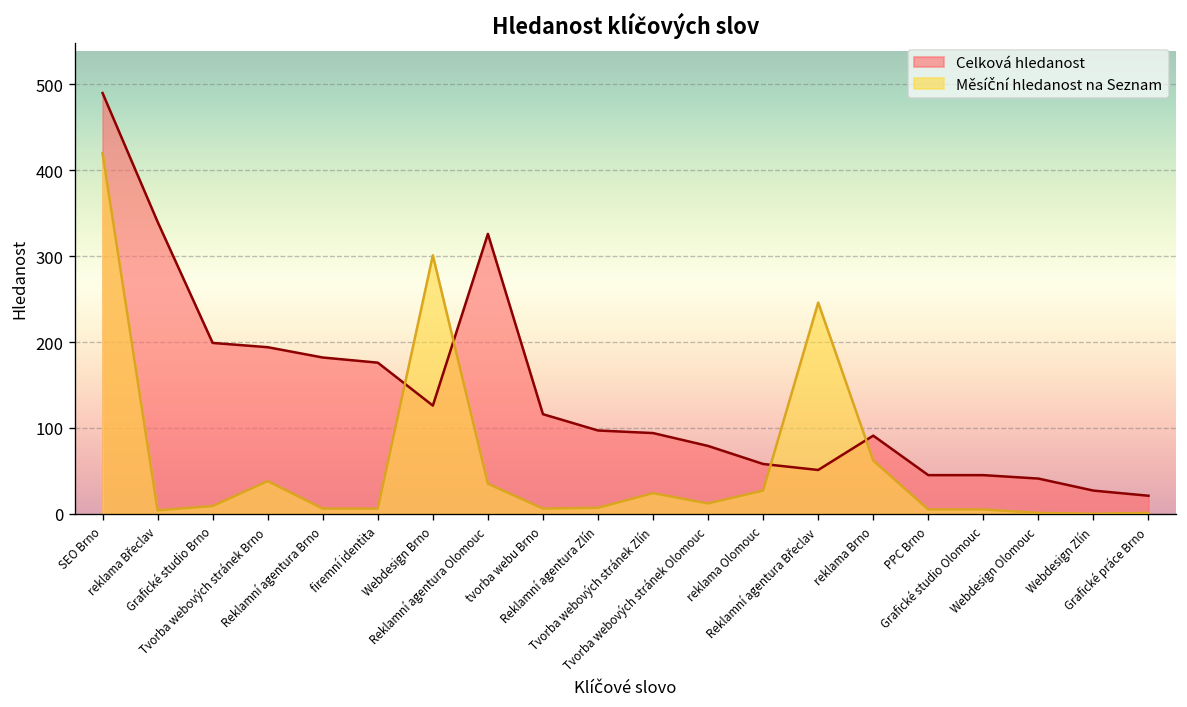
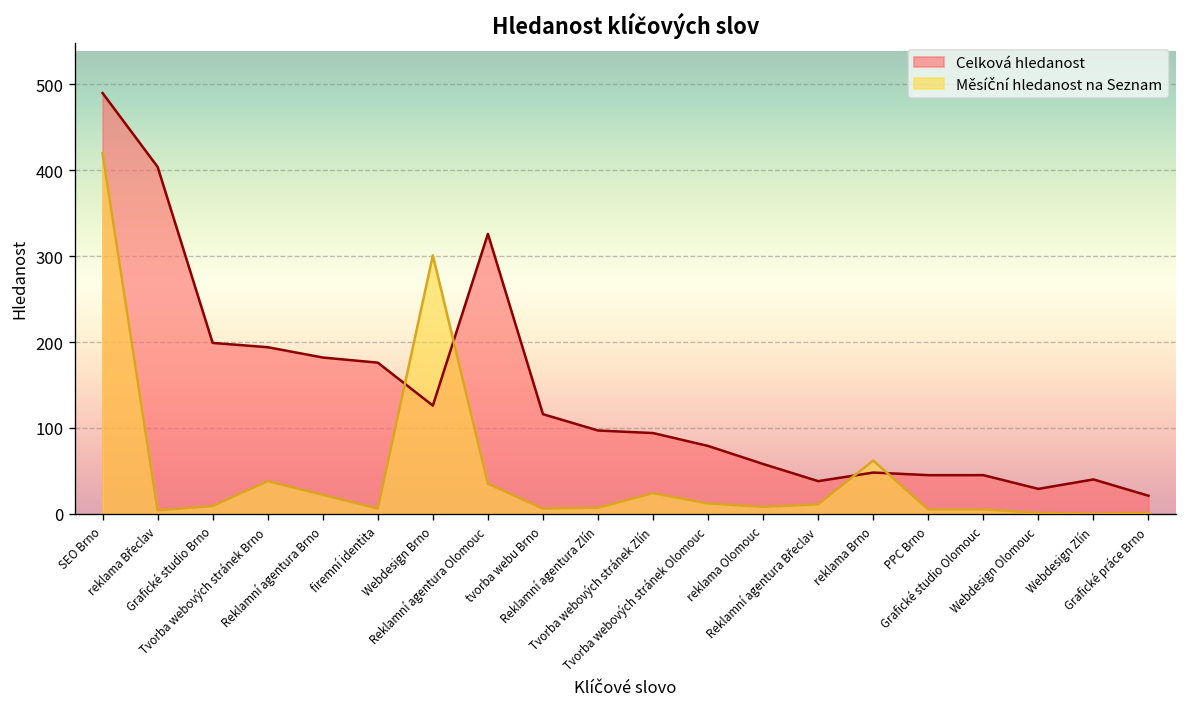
Celková hledanost, reklama Břeclav: 340 -> 400
Měsíční hledanost na Seznam, Reklamní agentura Brno: 10 -> 20
Měsíční hledanost na Seznam, reklama Olomouc: 30 -> 10
Celková hledanost, Reklamní agentura Břeclav: 50 -> 40
Měsíční hledanost na Seznam, Reklamní agentura Břeclav: 250 -> 10
Celková hledanost, reklama Brno: 90 -> 50
Celková hledanost, Webdesign Olomouc: 40 -> 30
Celková hledanost, Webdesign Zlín: 30 -> 40
